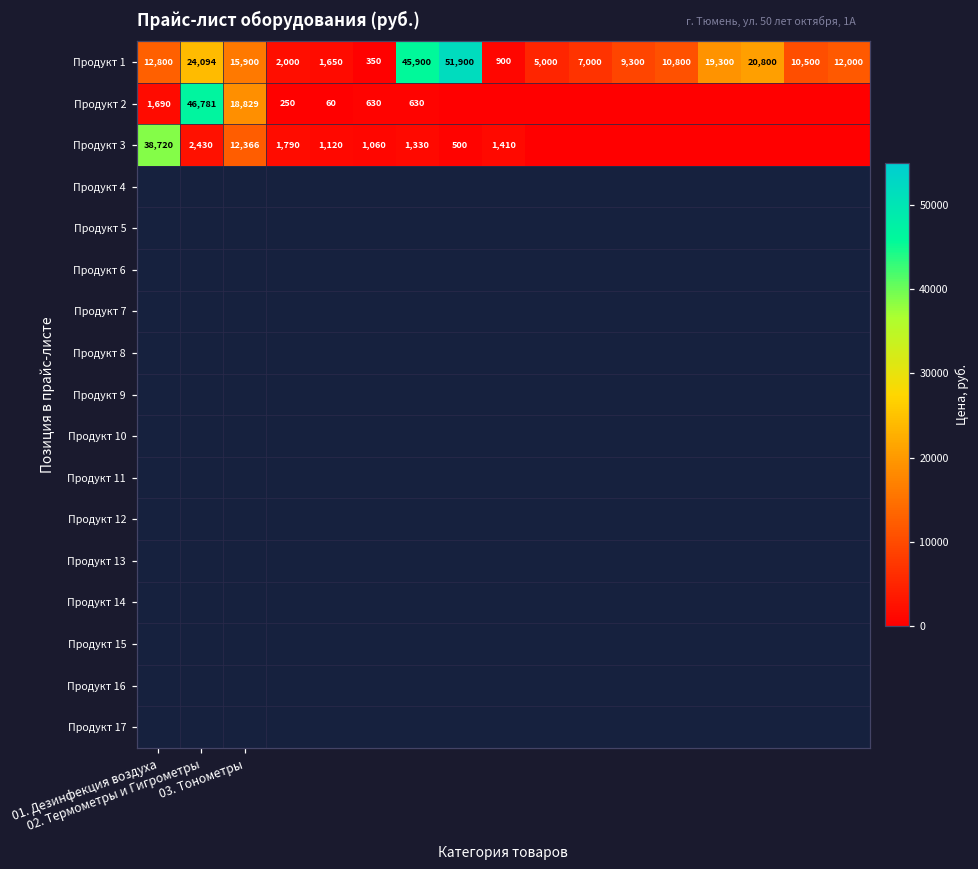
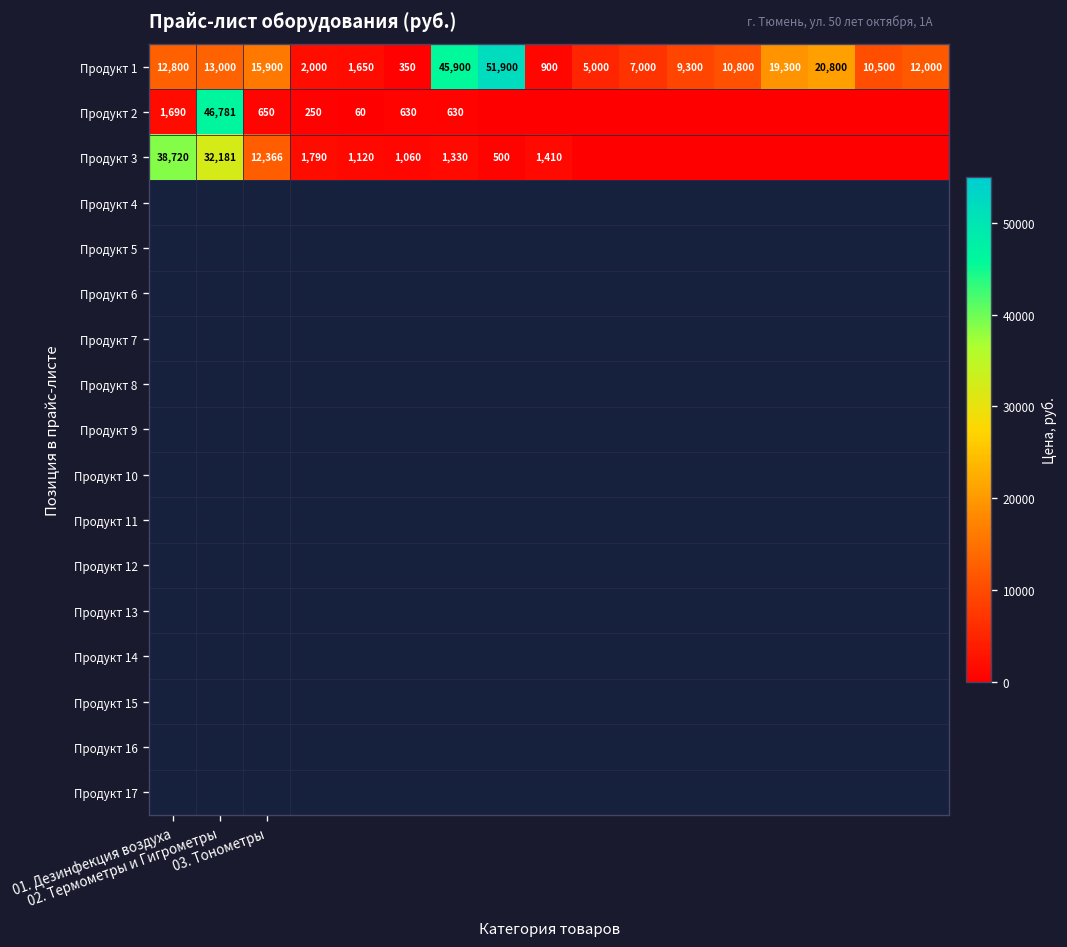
Продукт 1, 02. Термометры и Гигрометры: 24,094 -> 13,000
Продукт 2, 03. Тонометры: 18,829 -> 650
Продукт 3, 02. Термометры и Гигрометры: 2,430 -> 32,181
